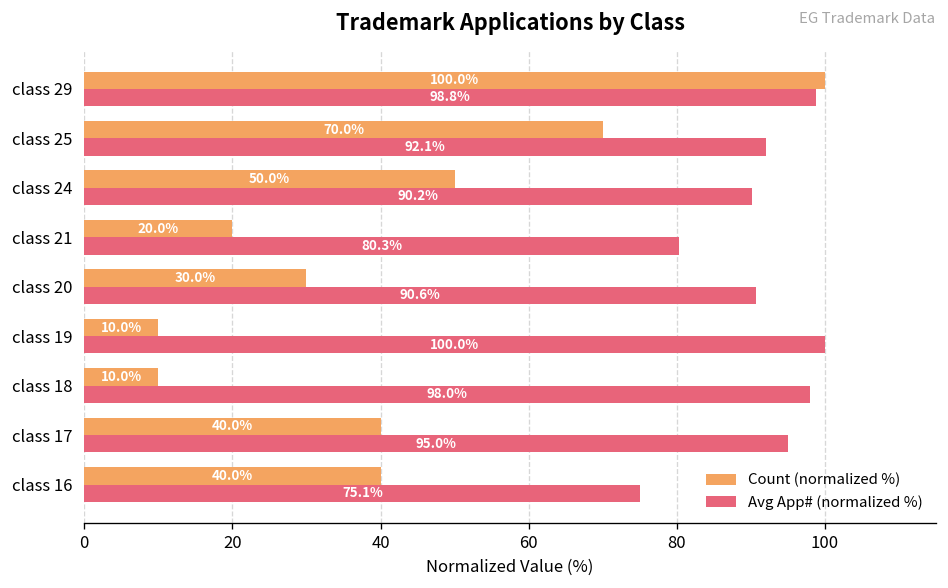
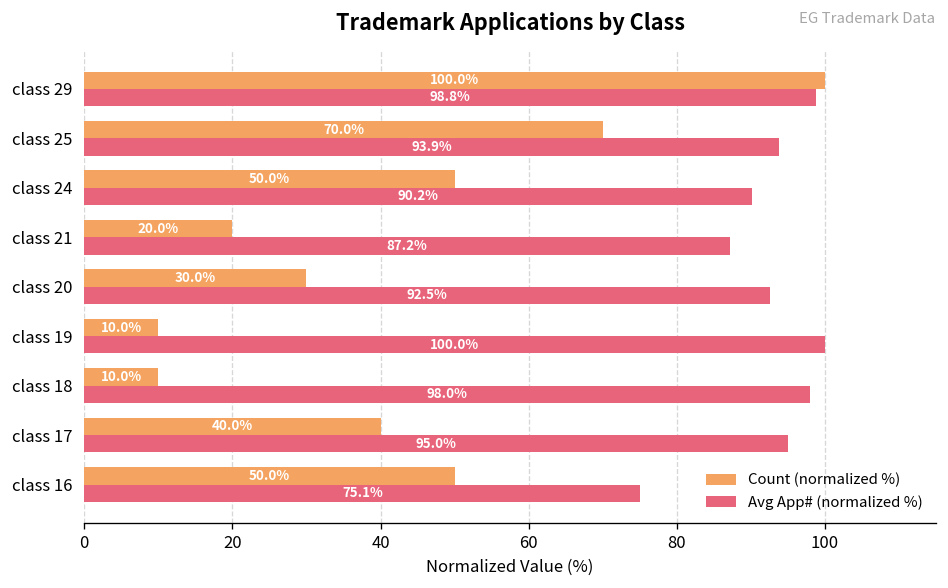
Avg App# (normalized %), class 25: 92.1% -> 93.9%
Avg App# (normalized %), class 21: 80.3% -> 87.2%
Avg App# (normalized %), class 20: 90.6% -> 92.5%
Count (normalized %), class 16: 40.0% -> 50.0%
